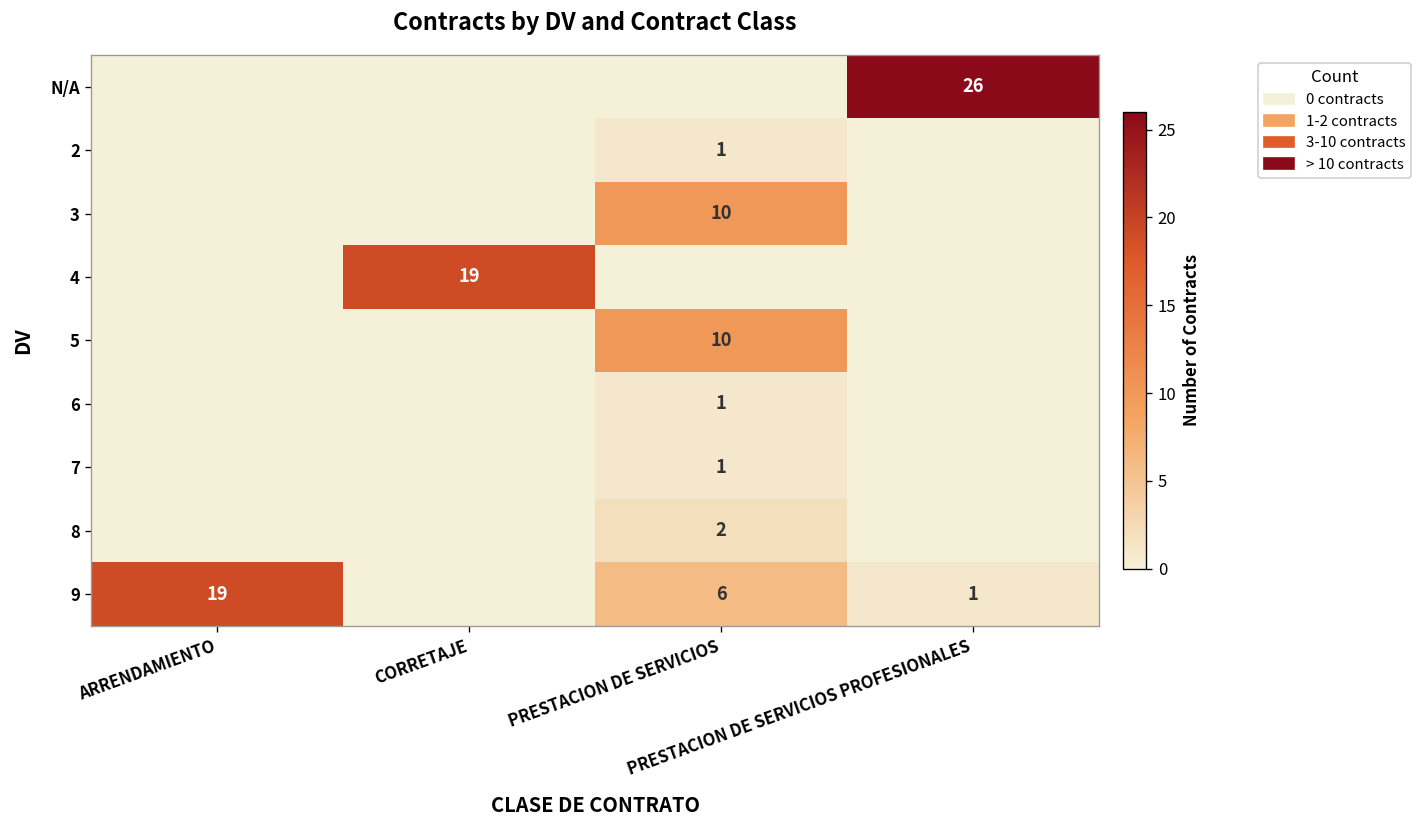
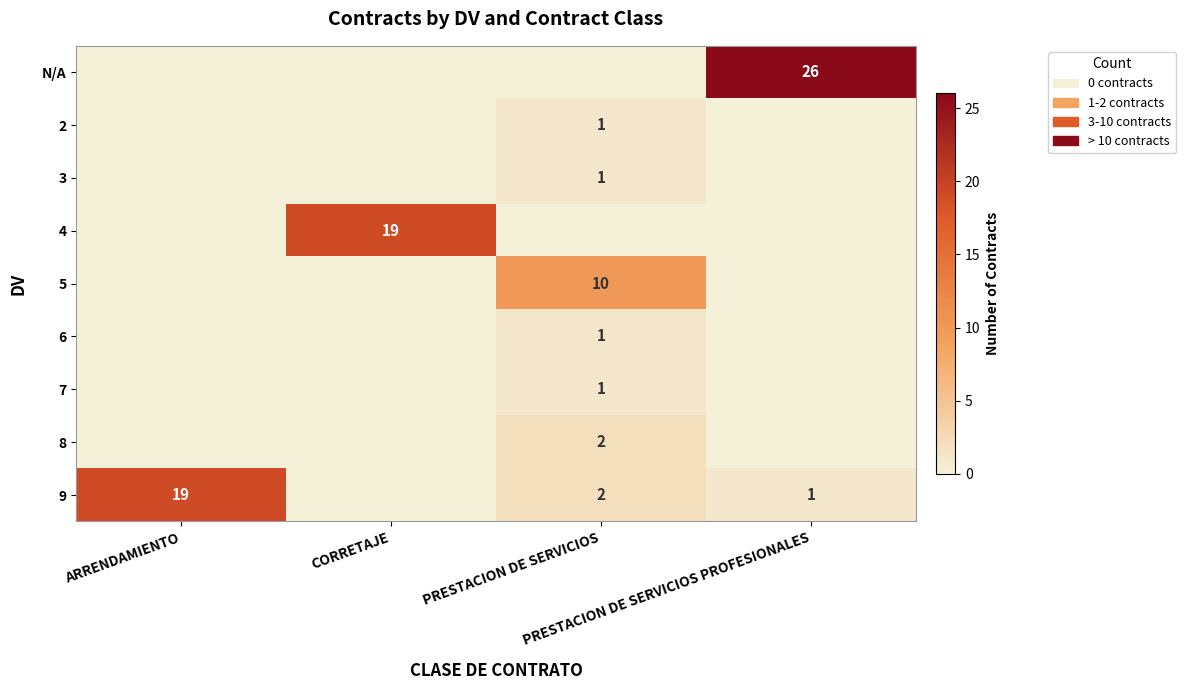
3, PRESTACION DE SERVICIOS: 10 -> 1
9, PRESTACION DE SERVICIOS: 6 -> 2
